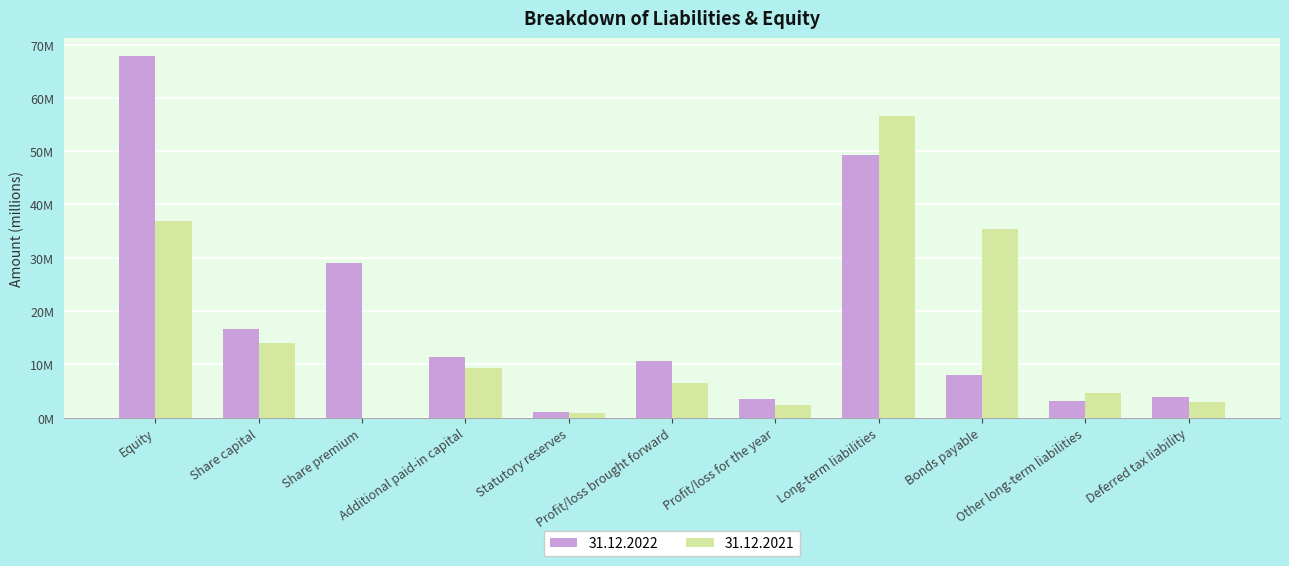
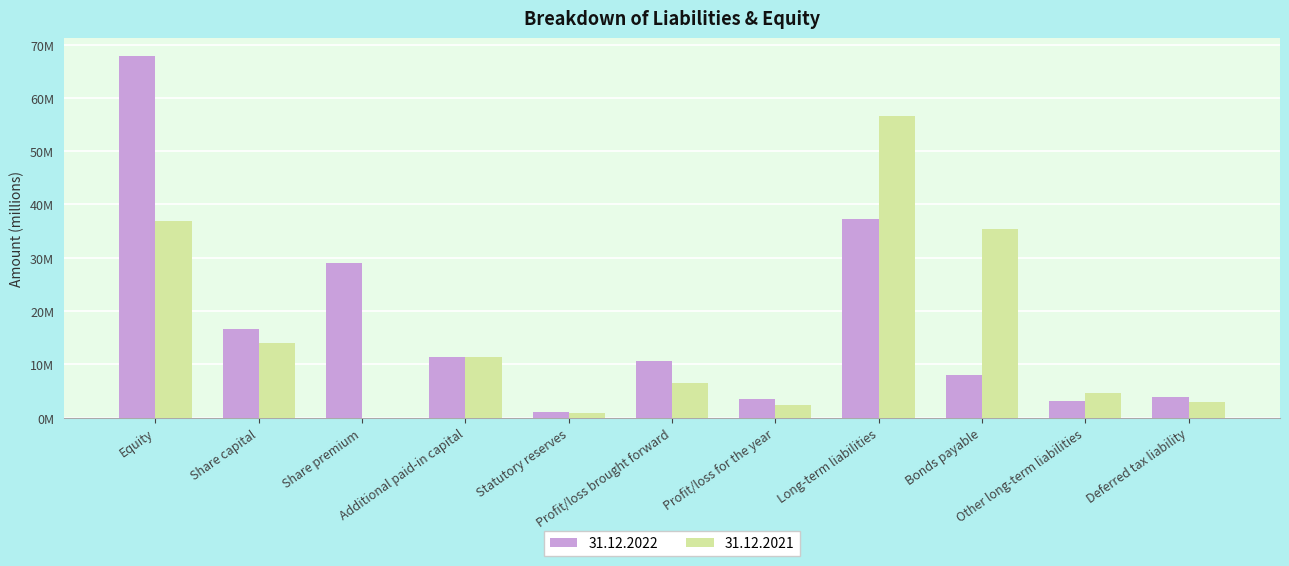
31.12.2021, Additional paid-in capital: 9000000 -> 11000000
31.12.2022, Long-term liabilities: 49000000 -> 37000000
